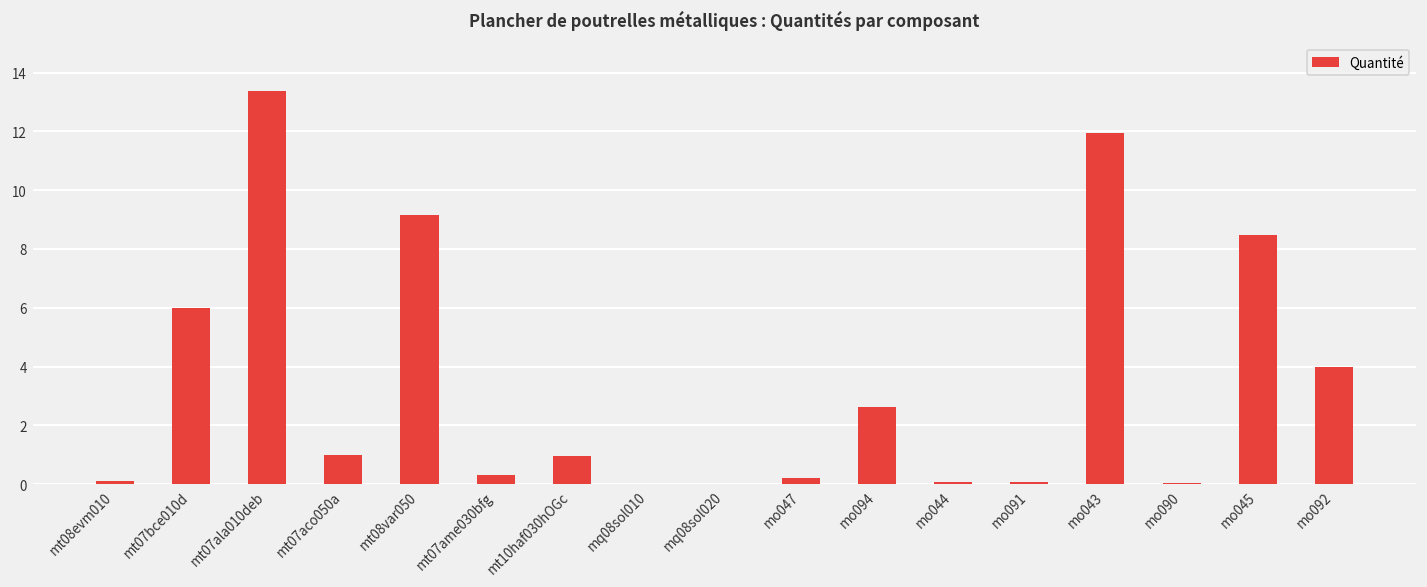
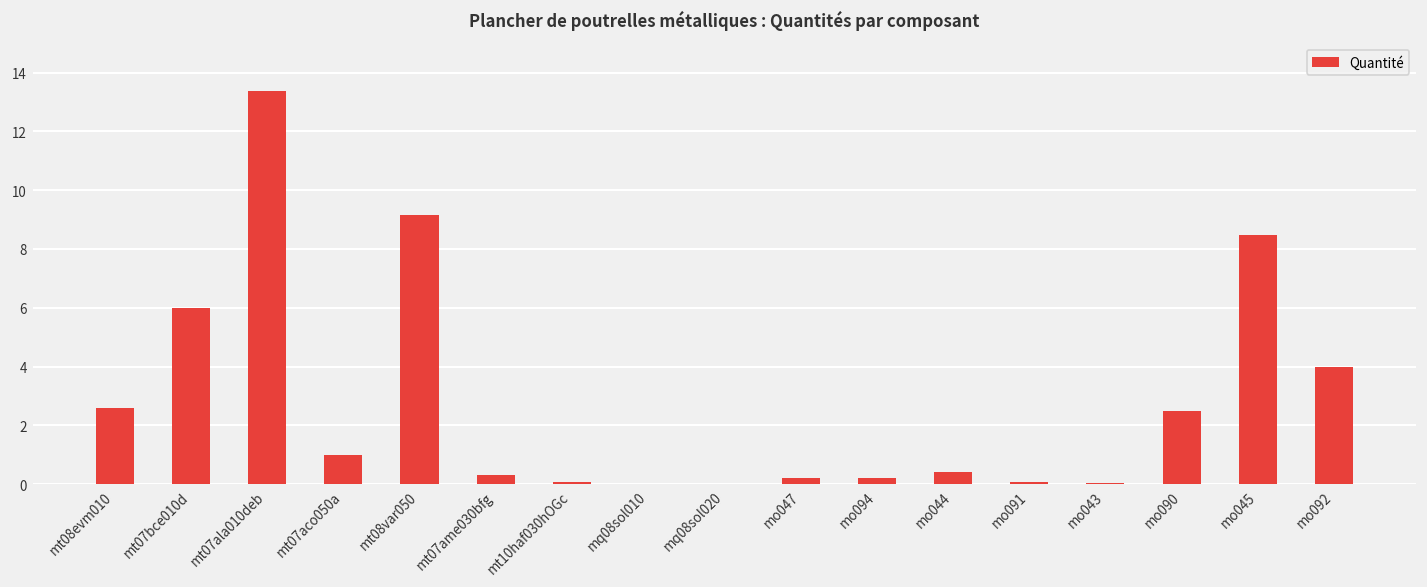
mt08evm010: 0.1 -> 2.6
mt10haf030hOGc: 0.9 -> 0.1
mo094: 2.6 -> 0.2
mo044: 0.1 -> 0.4
mo043: 11.9 -> 0.0
mo090: 0.0 -> 2.5
